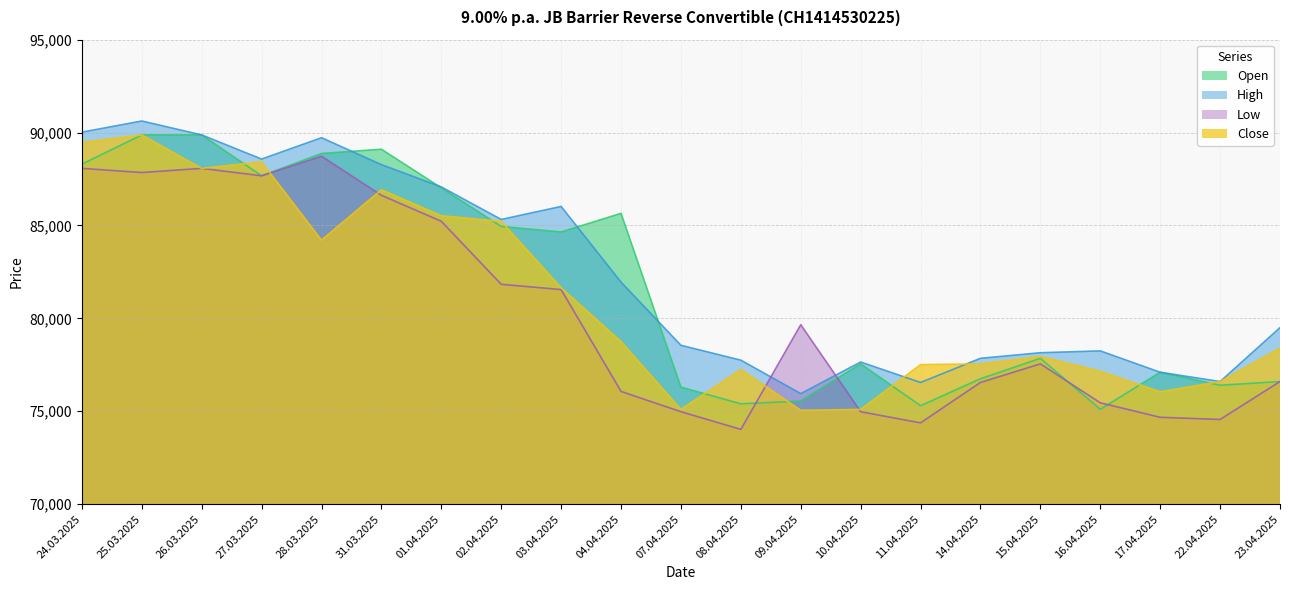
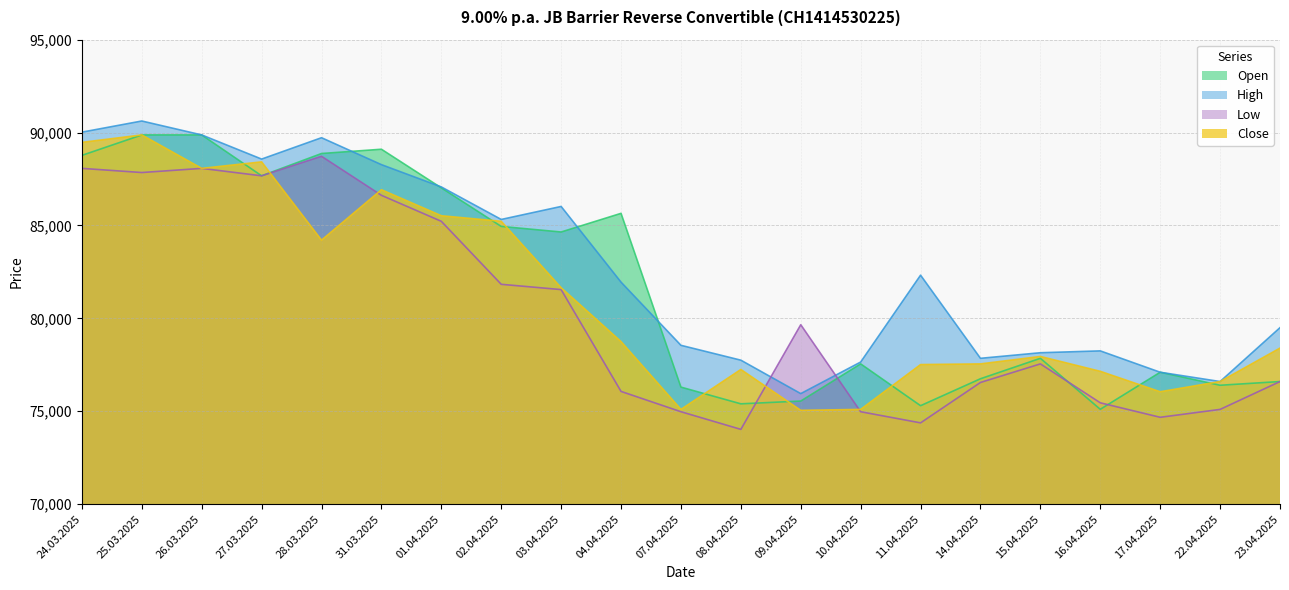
Open, 24.03.2025: 88,300 -> 88,800
High, 11.04.2025: 76,600 -> 82,300
Low, 22.04.2025: 74,600 -> 75,100
